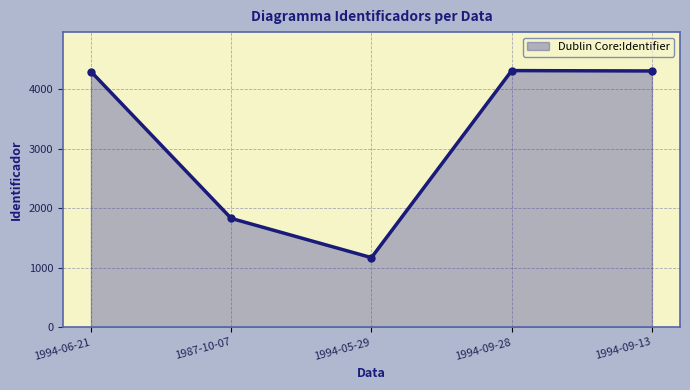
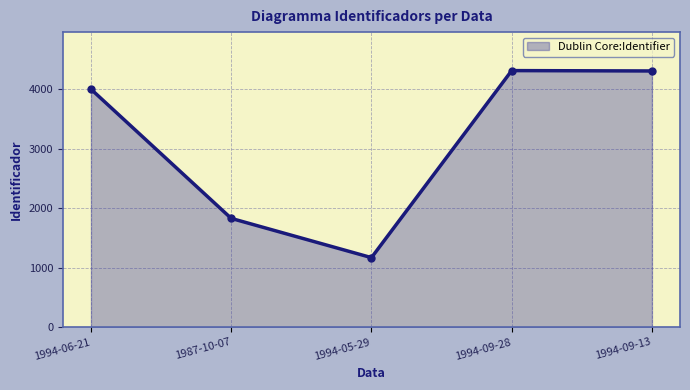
1994-06-21: 4300 -> 4000
